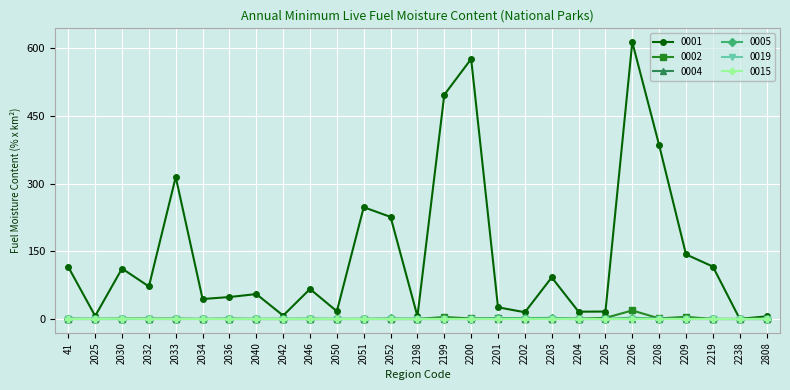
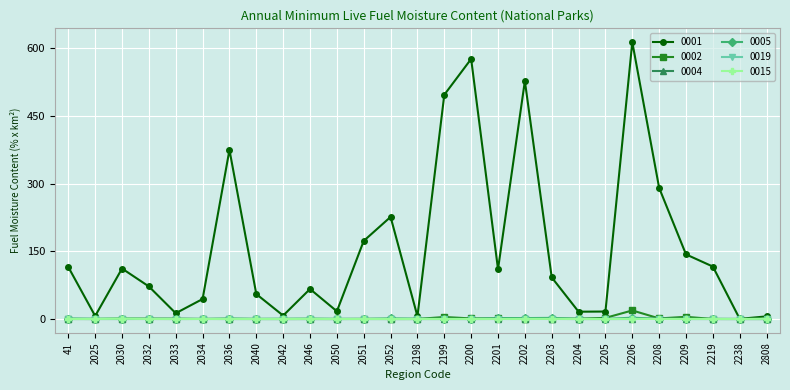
0001, 2033: 310 -> 10
0001, 2036: 50 -> 370
0001, 2051: 250 -> 170
0001, 2201: 30 -> 110
0001, 2202: 10 -> 530
0001, 2208: 390 -> 290
